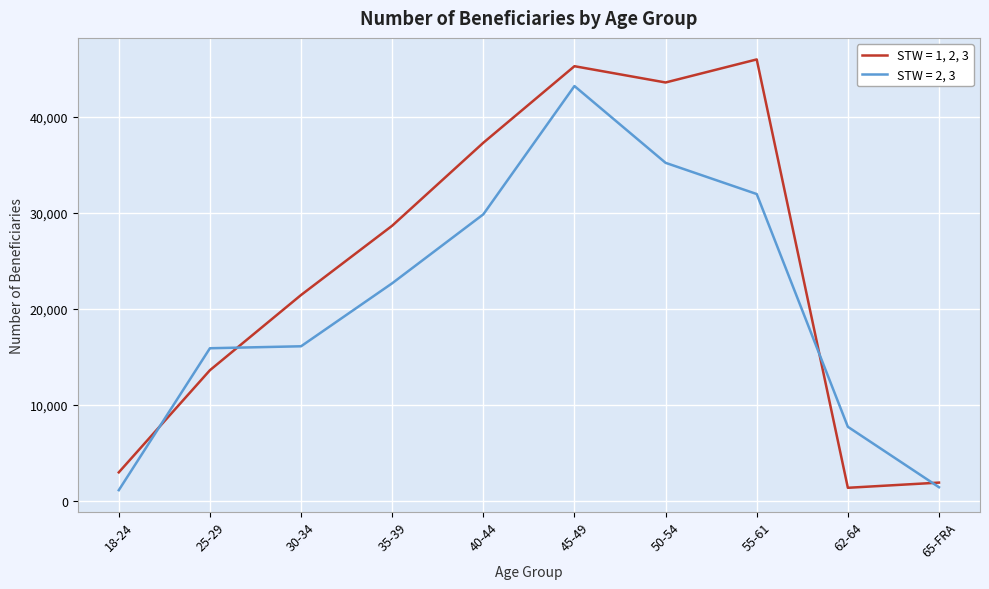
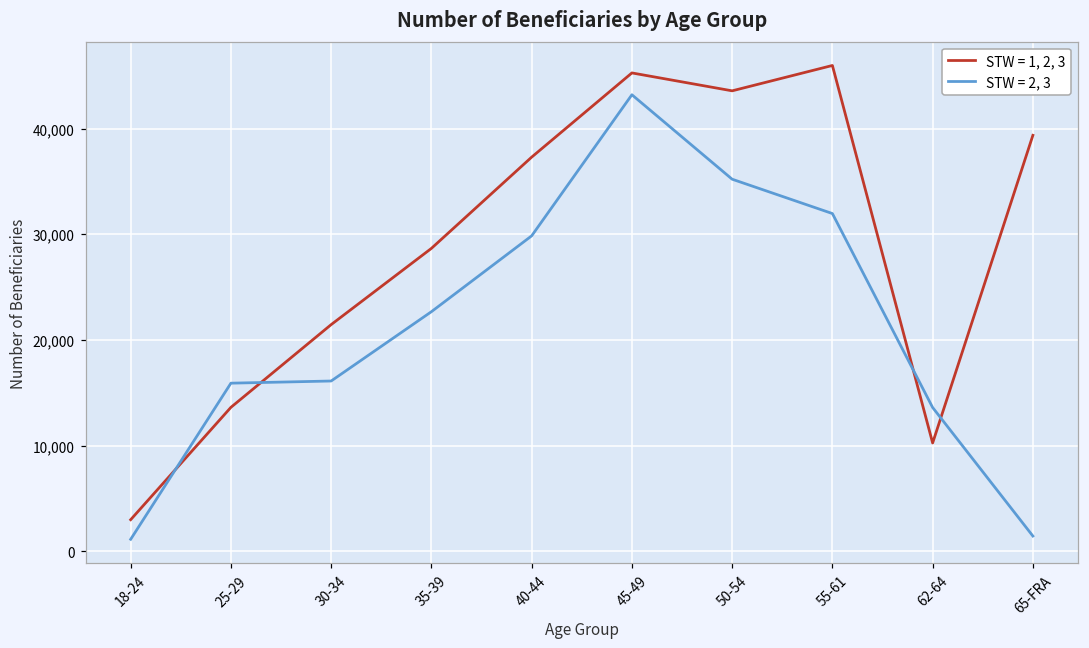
STW = 1, 2, 3, 62-64: 1,000 -> 10,000
STW = 2, 3, 62-64: 8,000 -> 14,000
STW = 1, 2, 3, 65-FRA: 2,000 -> 39,000
